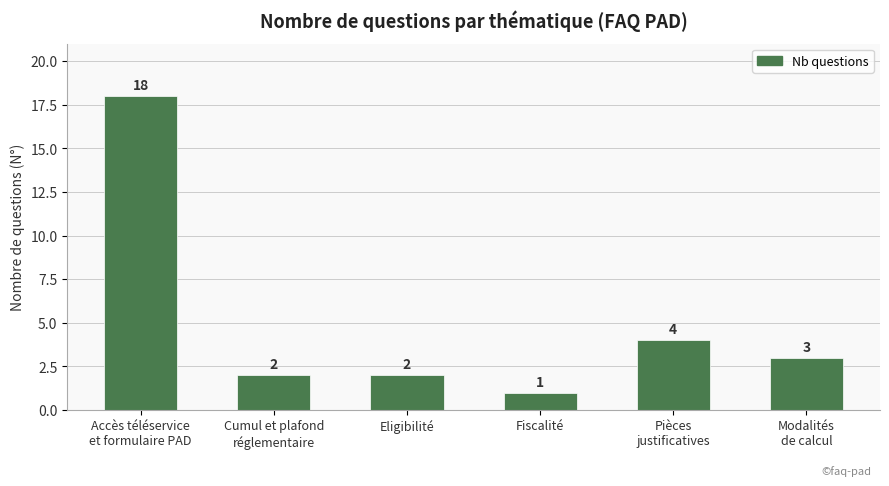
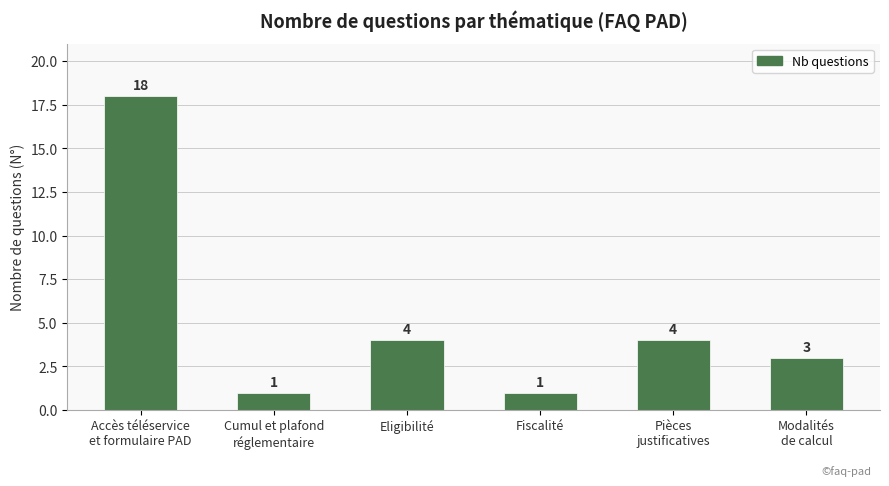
Cumul et plafond réglementaire: 2 -> 1
Eligibilité: 2 -> 4
